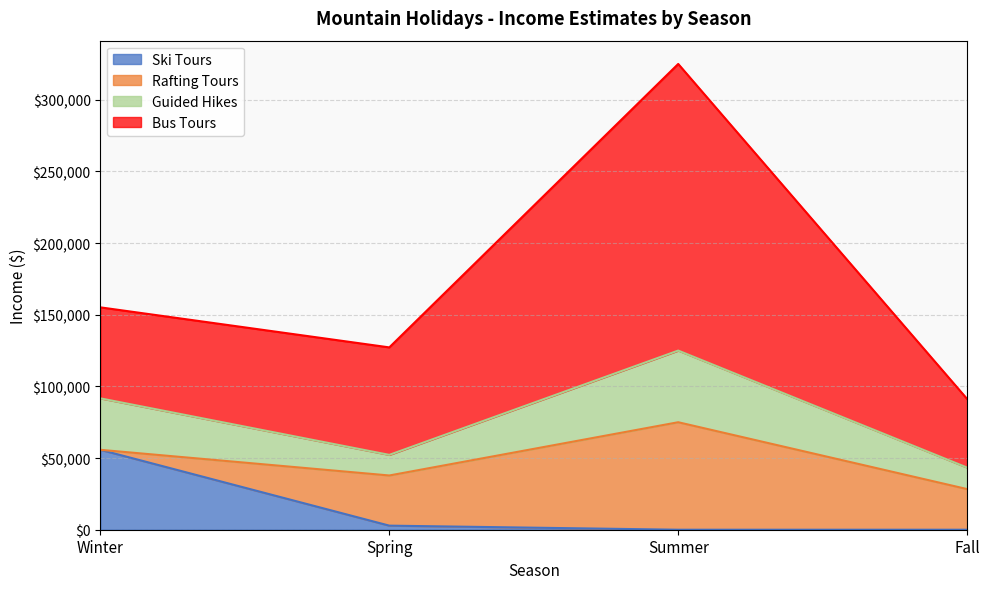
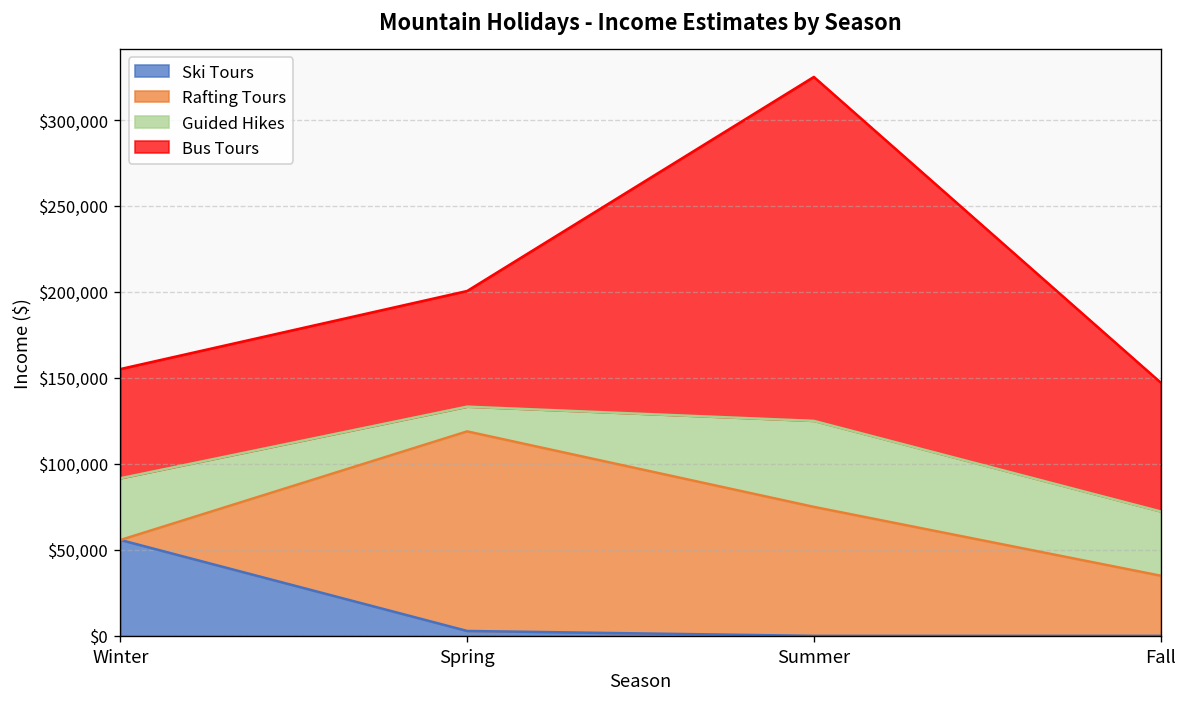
Rafting Tours, Spring: $35,000 -> $116,000
Bus Tours, Spring: $75,000 -> $67,000
Rafting Tours, Fall: $28,000 -> $35,000
Guided Hikes, Fall: $15,000 -> $37,000
Bus Tours, Fall: $48,000 -> $75,000
